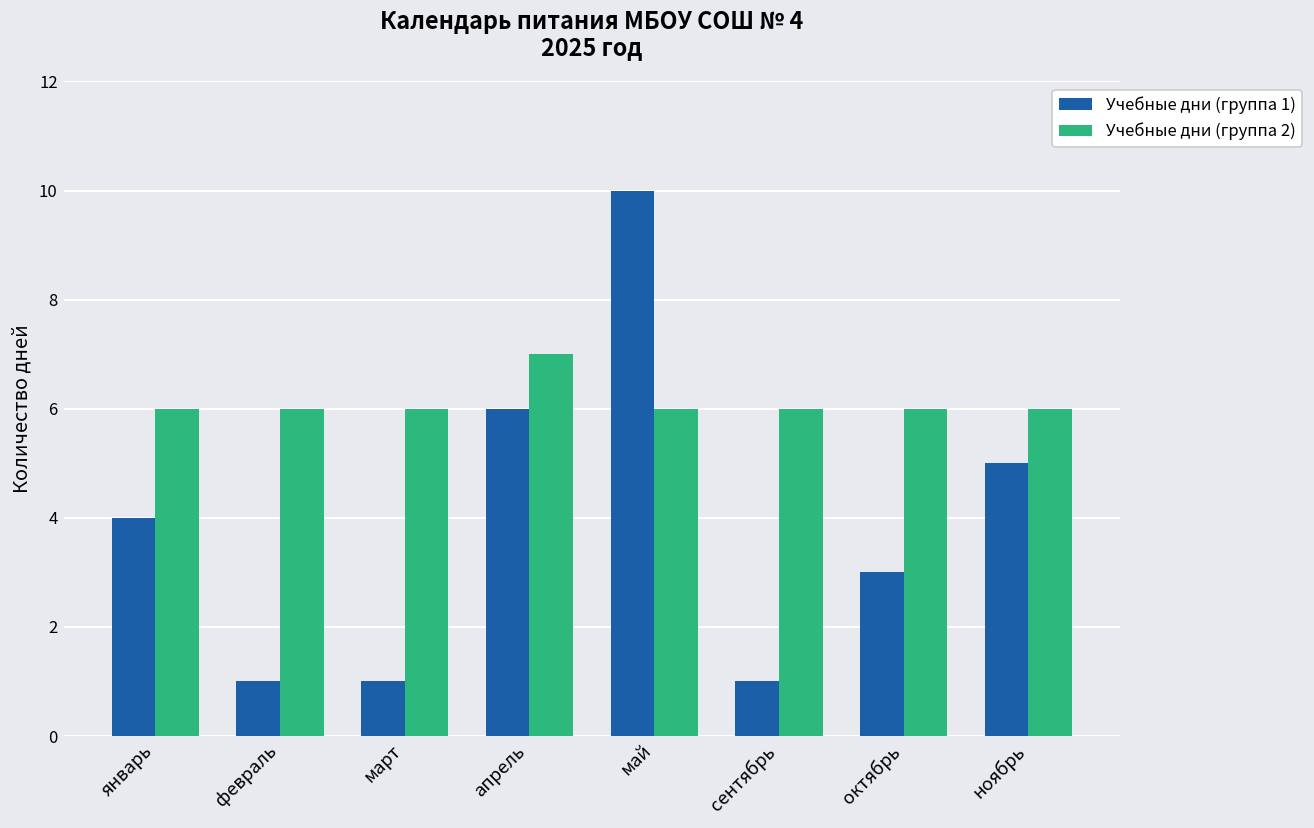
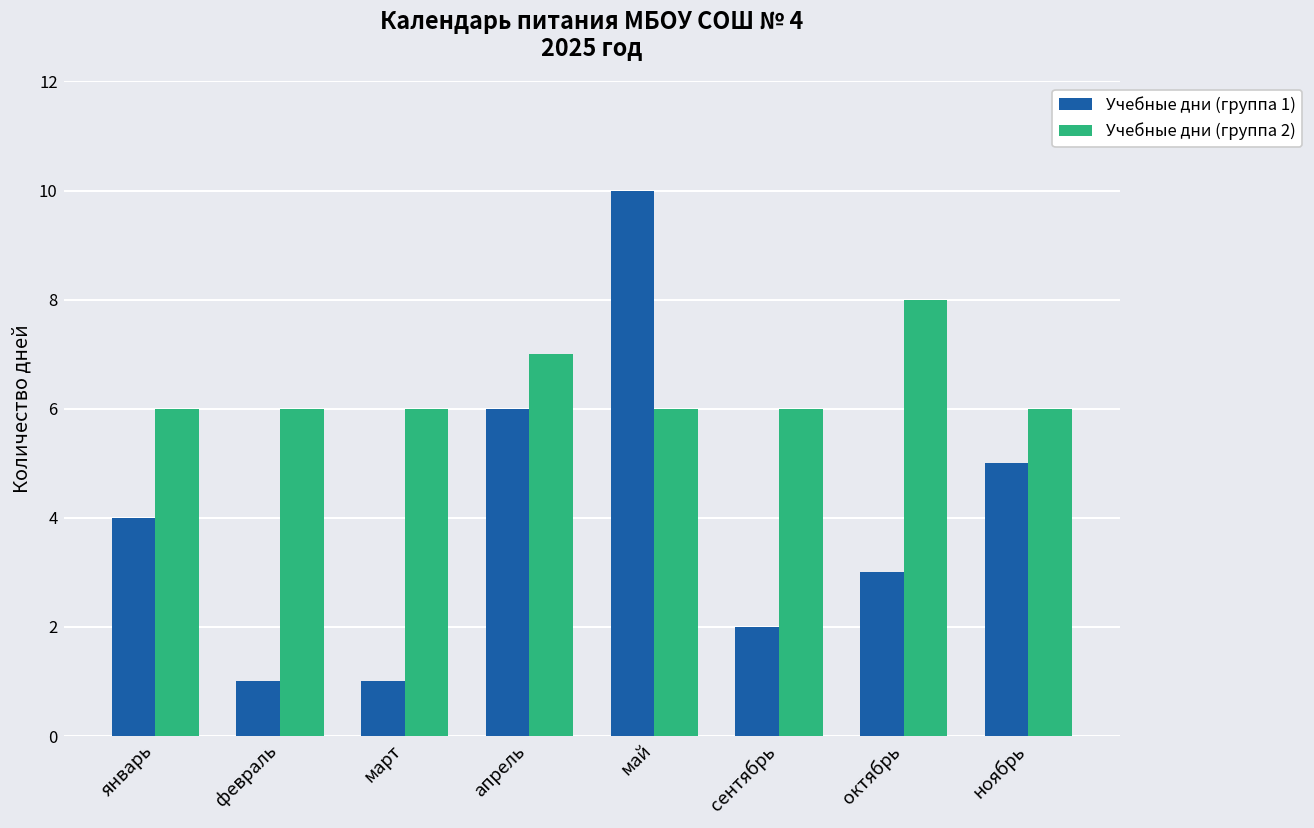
Учебные дни (группа 1), сентябрь: 1 -> 2
Учебные дни (группа 2), октябрь: 6 -> 8
